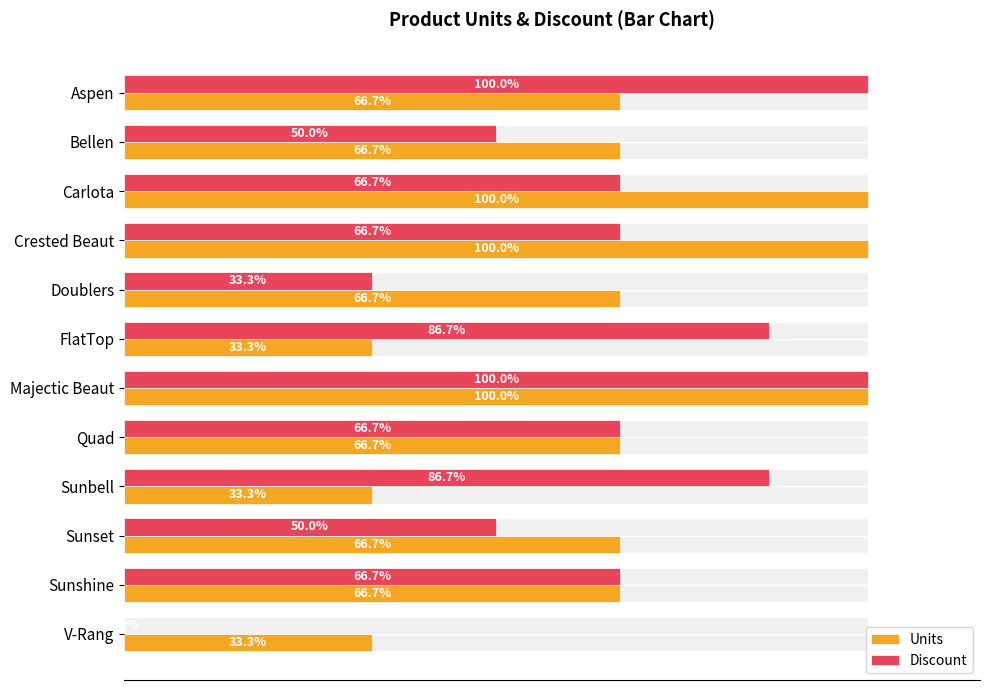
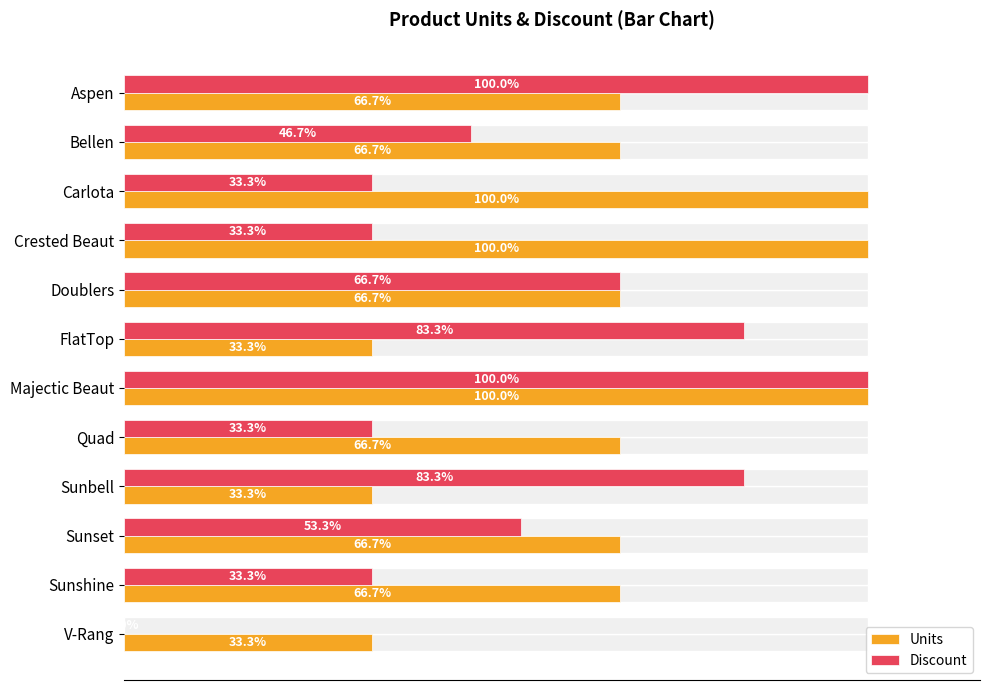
Discount, Bellen: 50.0% -> 46.7%
Discount, Carlota: 66.7% -> 33.3%
Discount, Crested Beaut: 66.7% -> 33.3%
Discount, Doublers: 33.3% -> 66.7%
Discount, FlatTop: 86.7% -> 83.3%
Discount, Quad: 66.7% -> 33.3%
Discount, Sunbell: 86.7% -> 83.3%
Discount, Sunset: 50.0% -> 53.3%
Discount, Sunshine: 66.7% -> 33.3%
